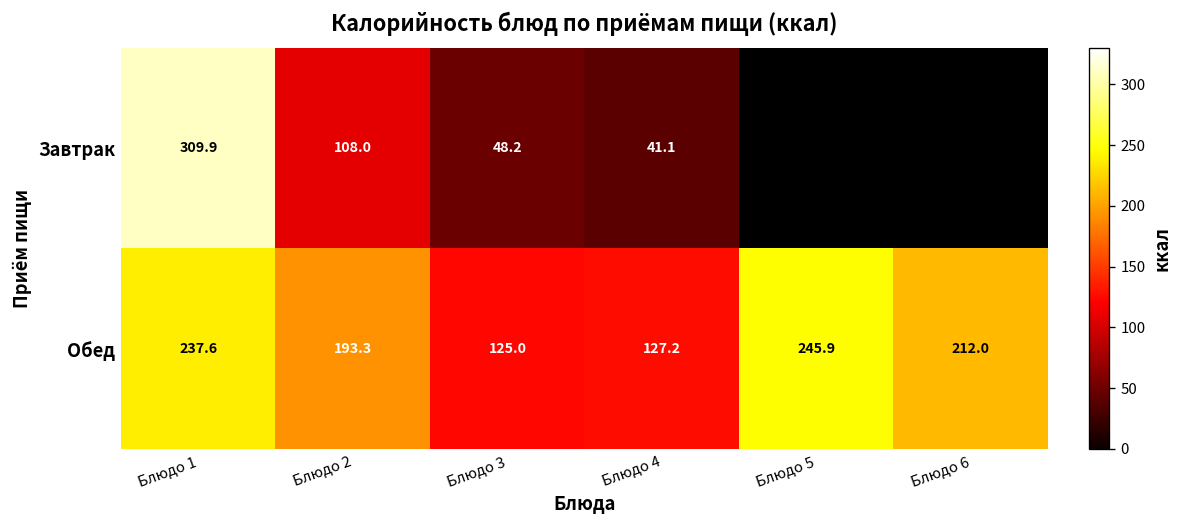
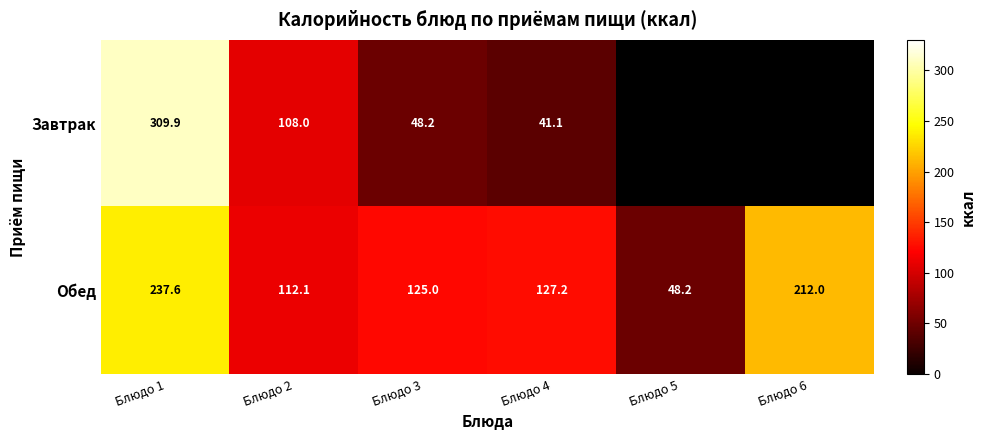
Обед, Блюдо 2: 193.3 -> 112.1
Обед, Блюдо 5: 245.9 -> 48.2
